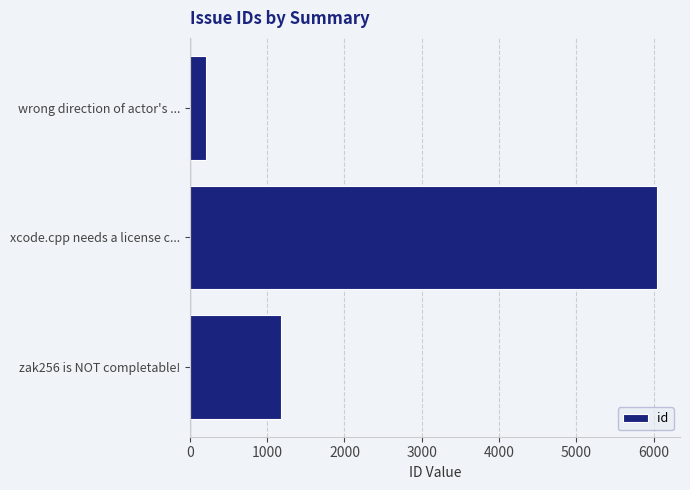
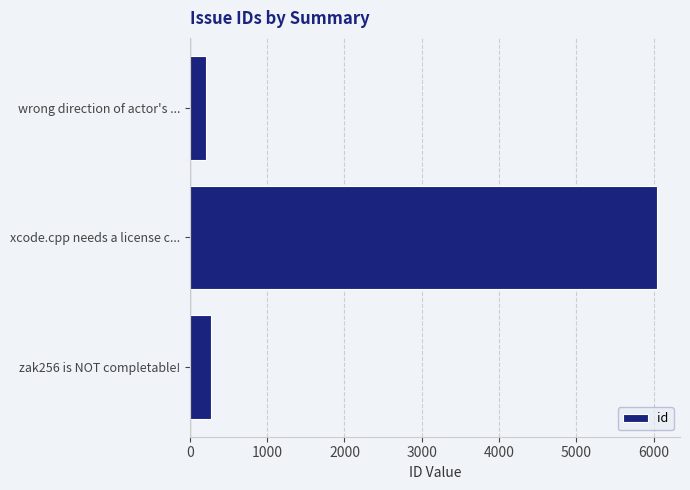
zak256 is NOT completable!: 1200 -> 300
